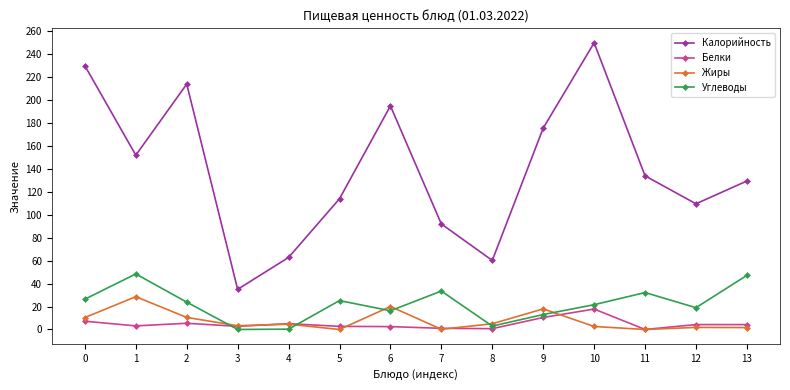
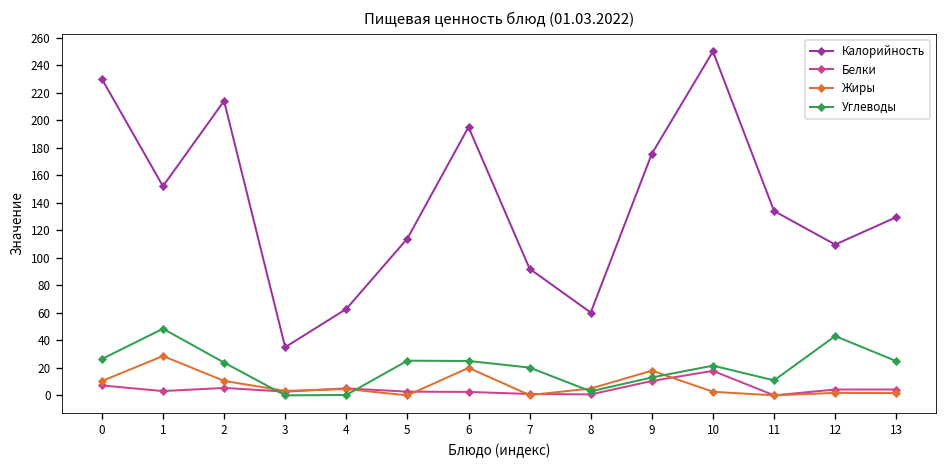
Углеводы, 6: 16 -> 25
Углеводы, 7: 34 -> 20
Углеводы, 11: 32 -> 11
Углеводы, 12: 19 -> 43
Углеводы, 13: 47 -> 25
